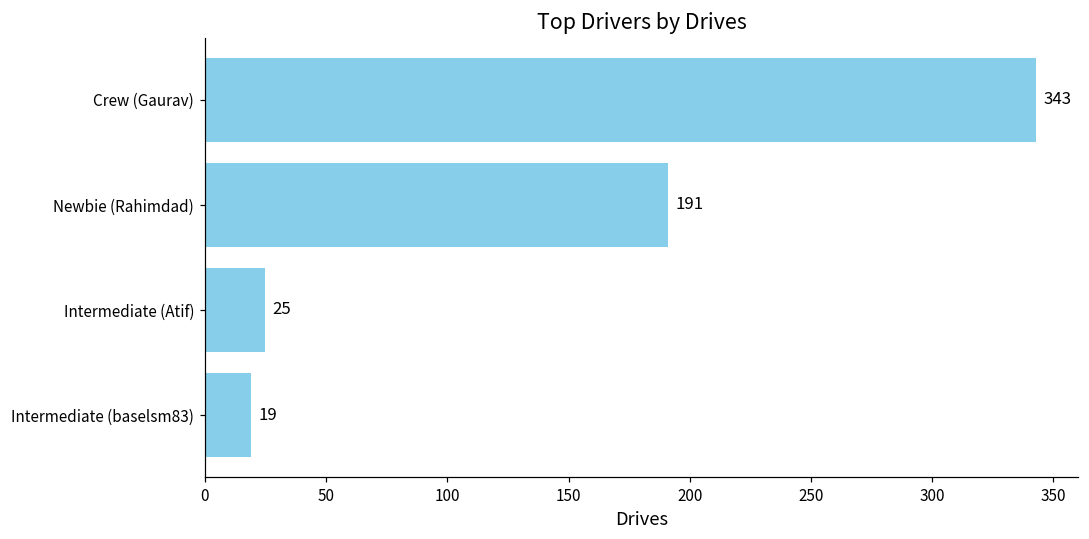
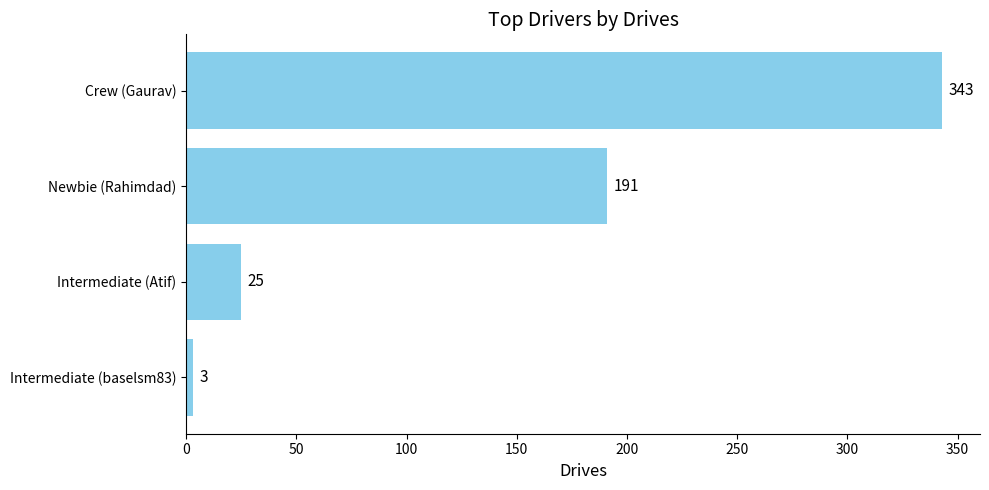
Intermediate (baselsm83): 19 -> 3
